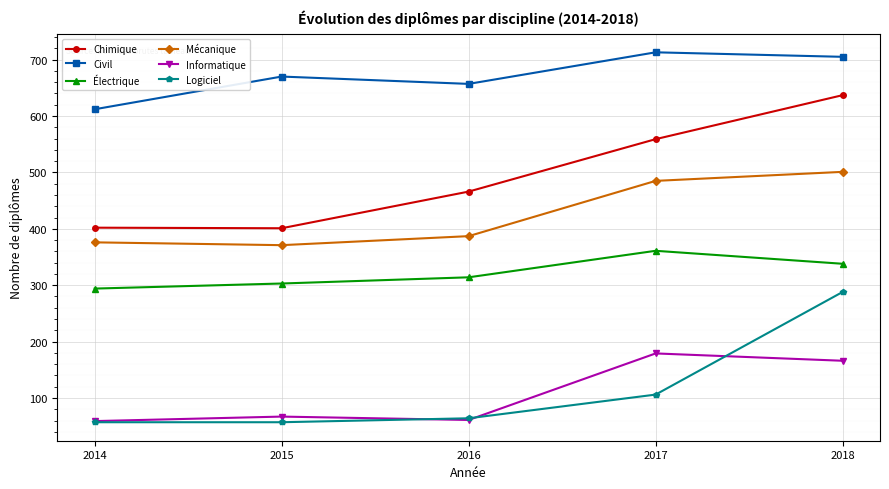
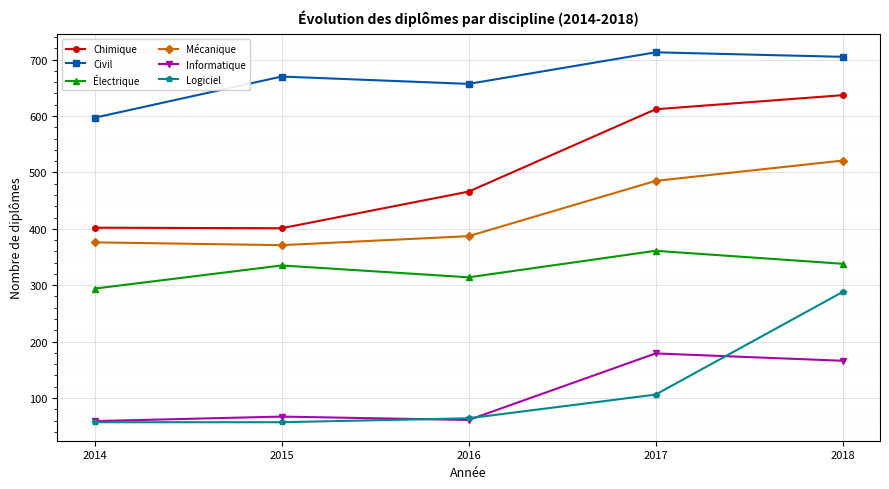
Civil, 2014: 610 -> 600
Électrique, 2015: 300 -> 340
Chimique, 2017: 560 -> 610
Mécanique, 2018: 500 -> 520
